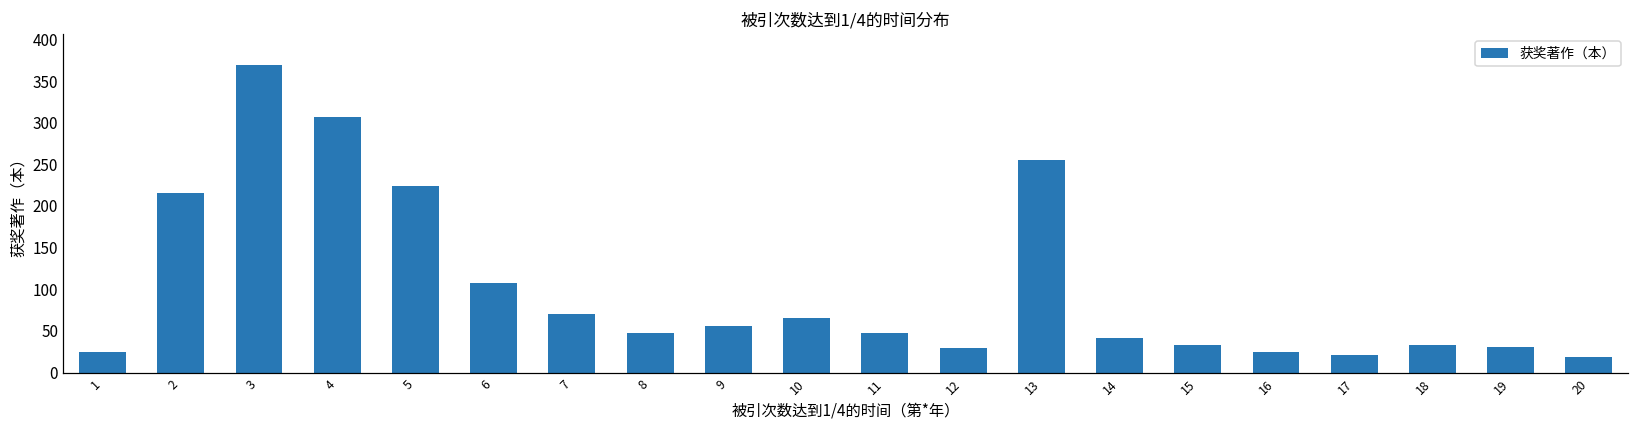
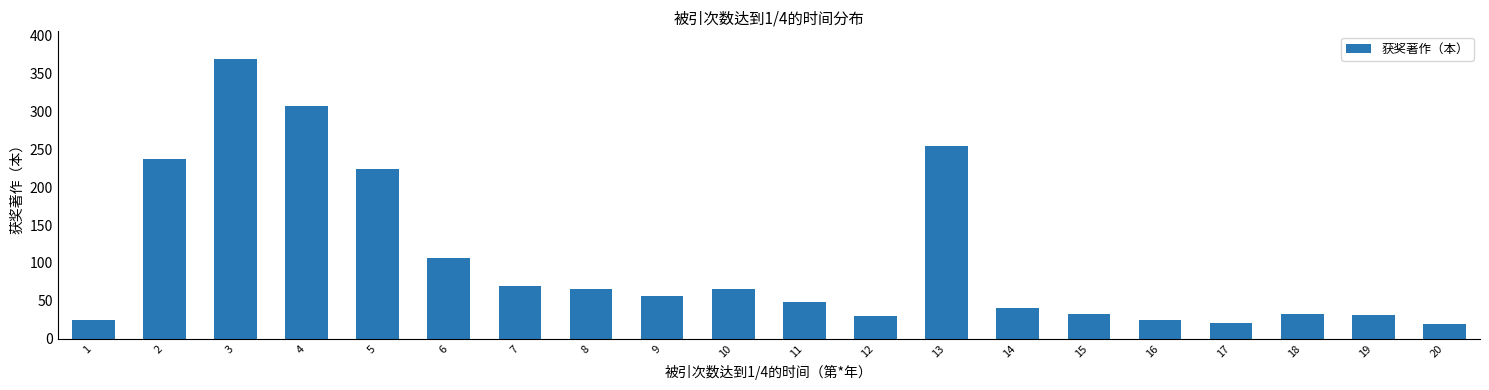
2: 220 -> 240
8: 50 -> 70
